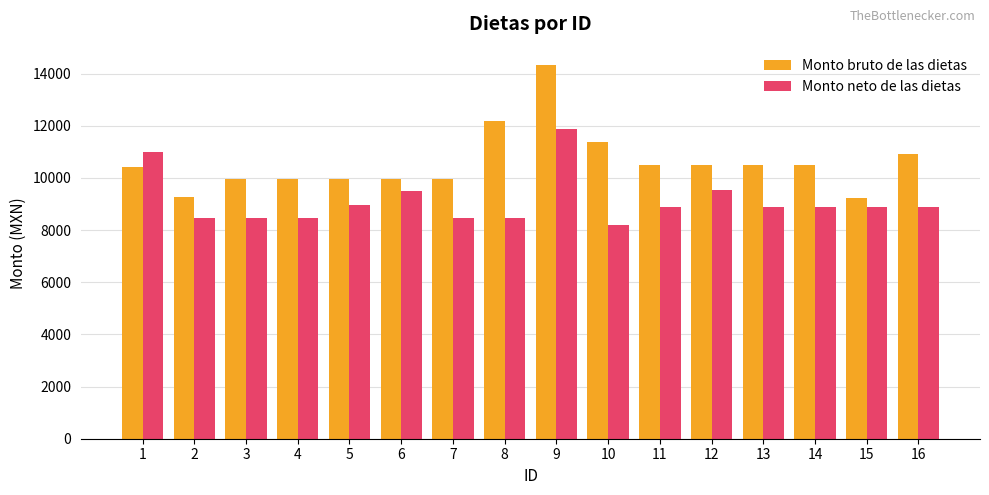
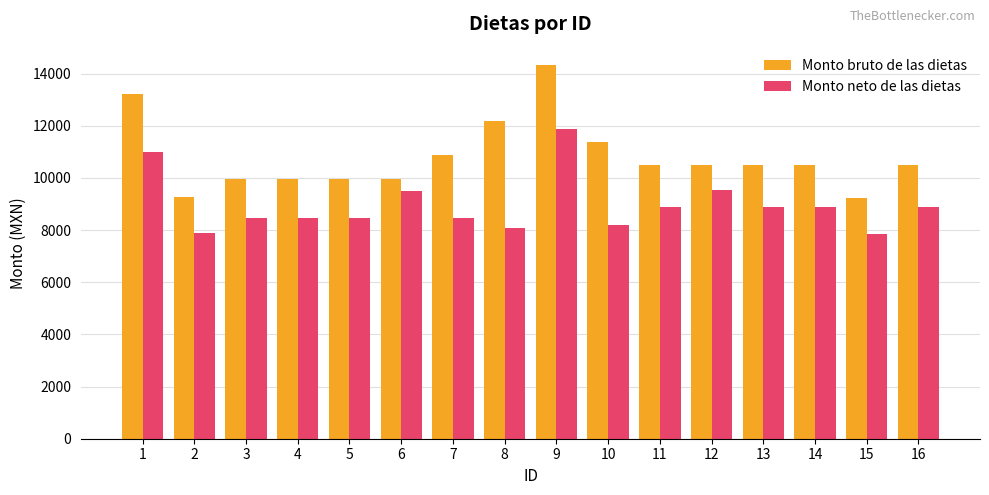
Monto bruto de las dietas, 1: 10400 -> 13200
Monto neto de las dietas, 2: 8500 -> 7900
Monto neto de las dietas, 5: 8900 -> 8500
Monto bruto de las dietas, 7: 9900 -> 10900
Monto neto de las dietas, 8: 8500 -> 8100
Monto neto de las dietas, 15: 8900 -> 7900
Monto bruto de las dietas, 16: 10900 -> 10500
